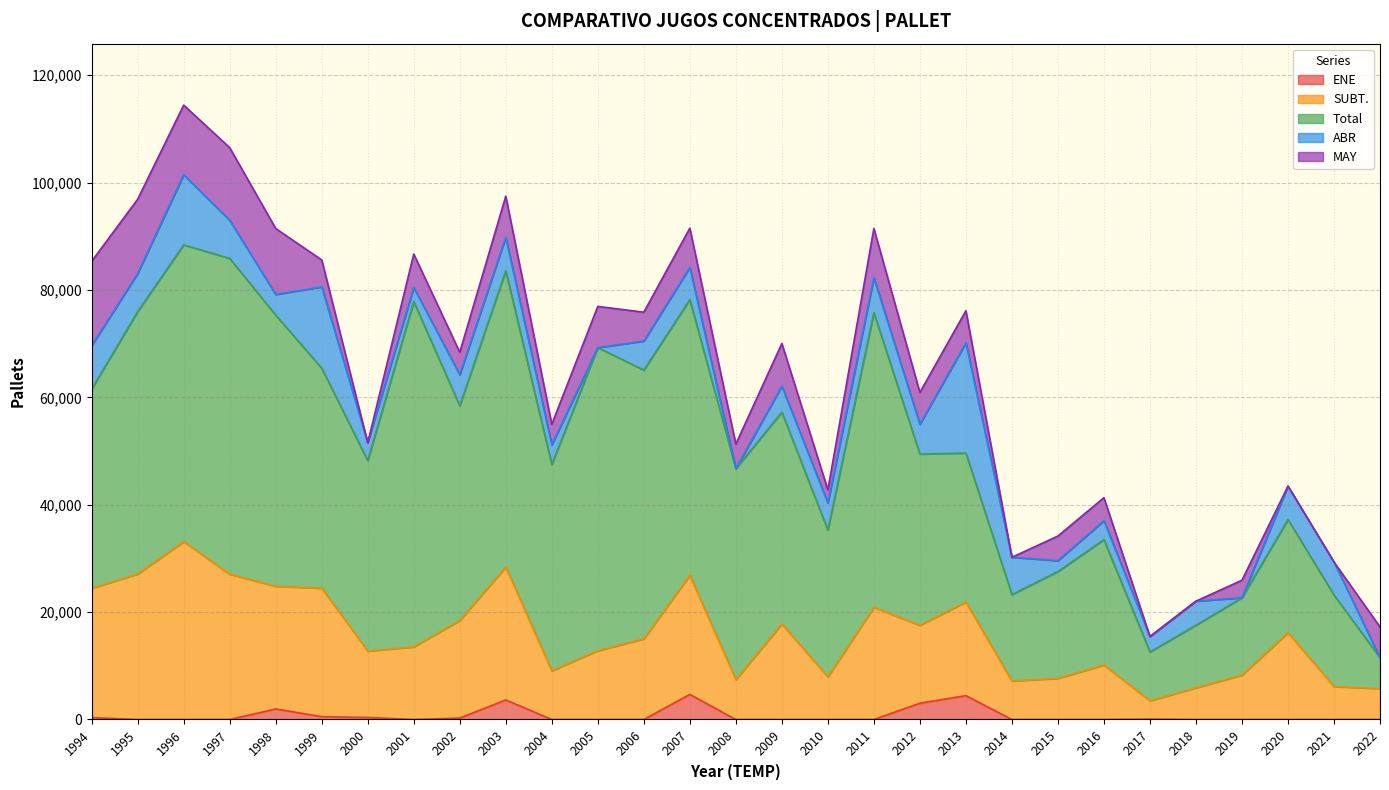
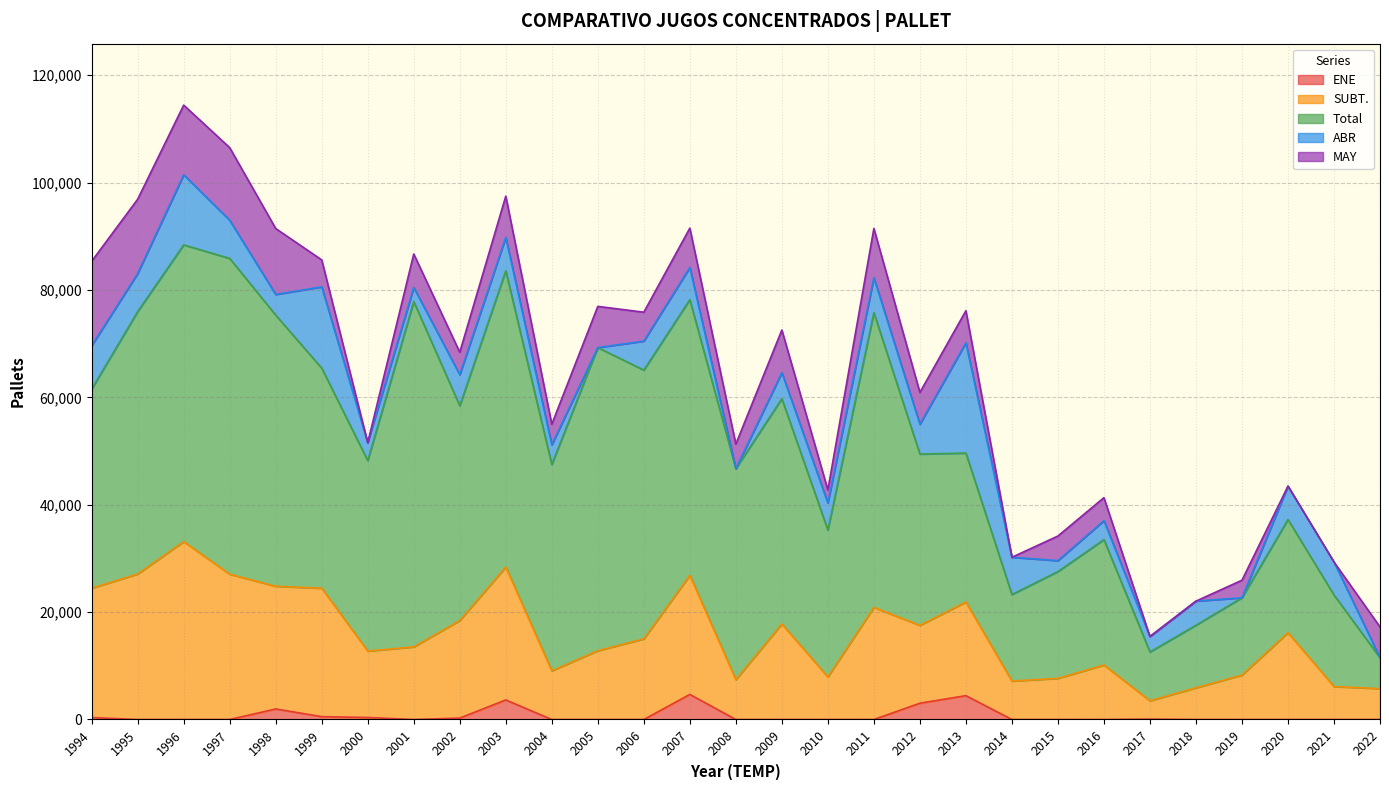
Total, 2009: 39,000 -> 42,000
